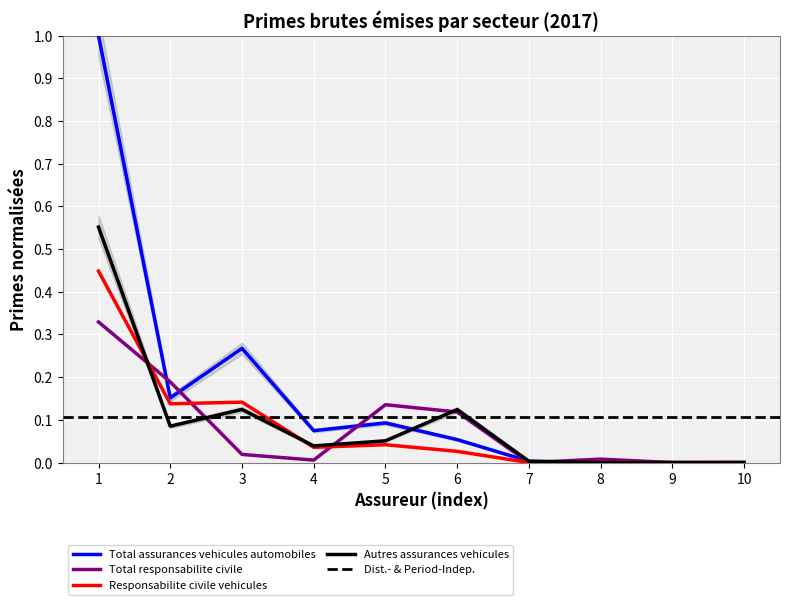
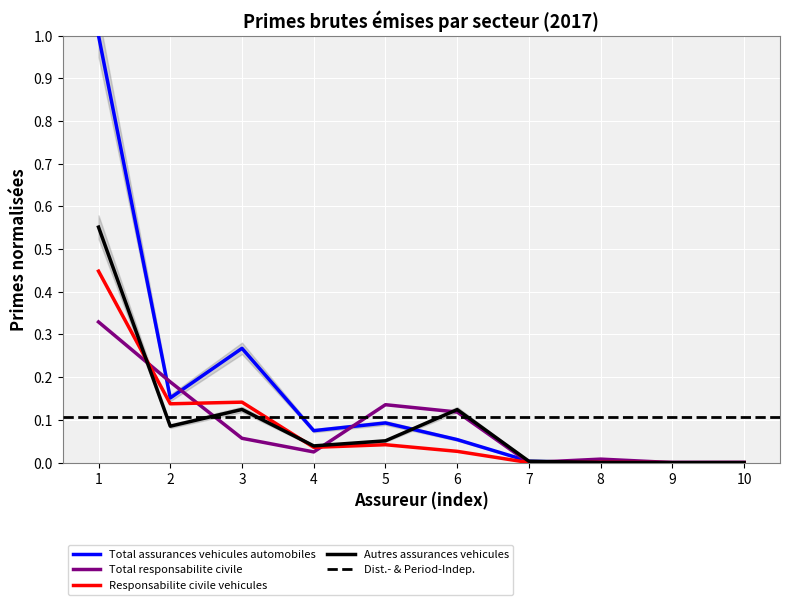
Total responsabilite civile, 3: 0.02 -> 0.06
Total responsabilite civile, 4: 0.01 -> 0.02
